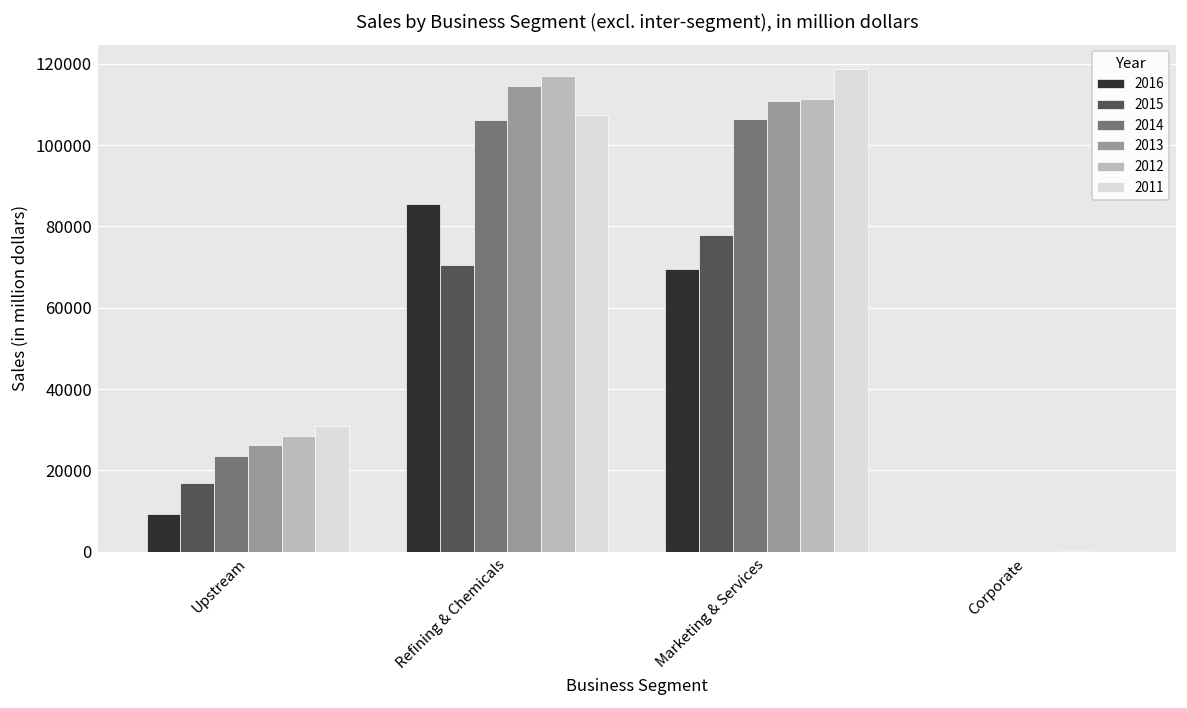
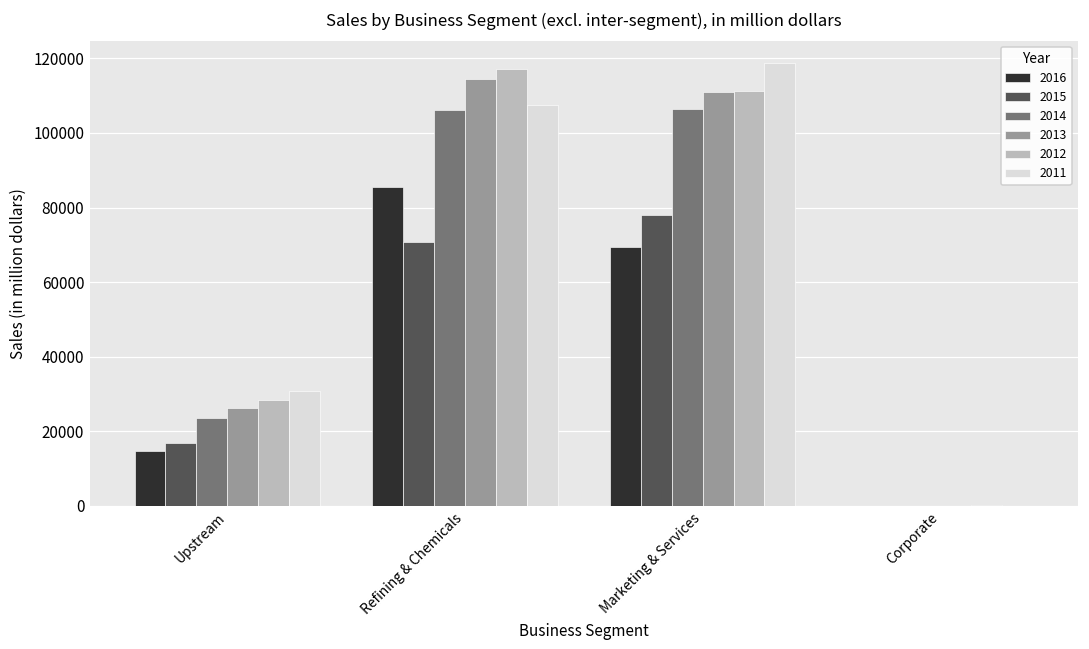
2016, Upstream: 9000 -> 15000
